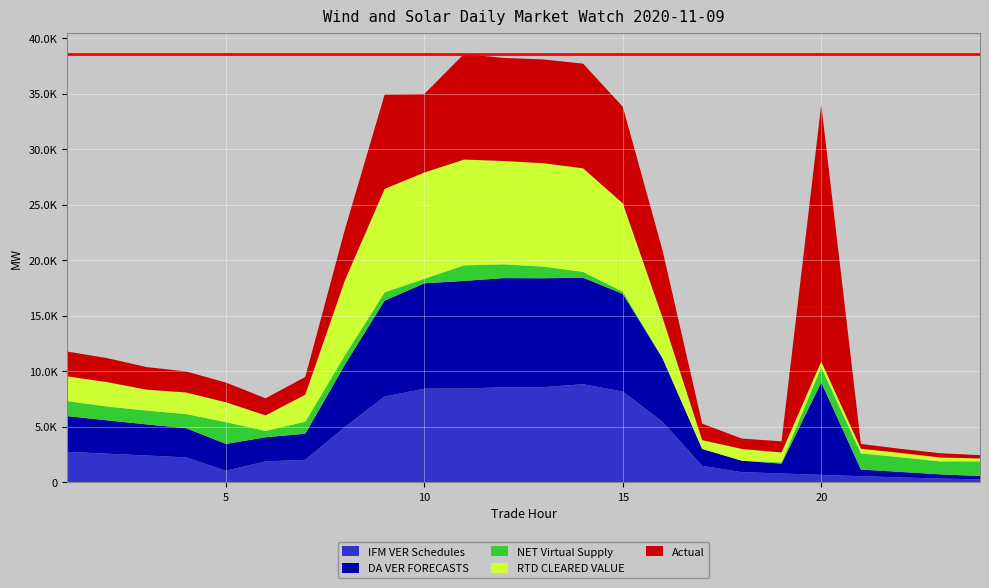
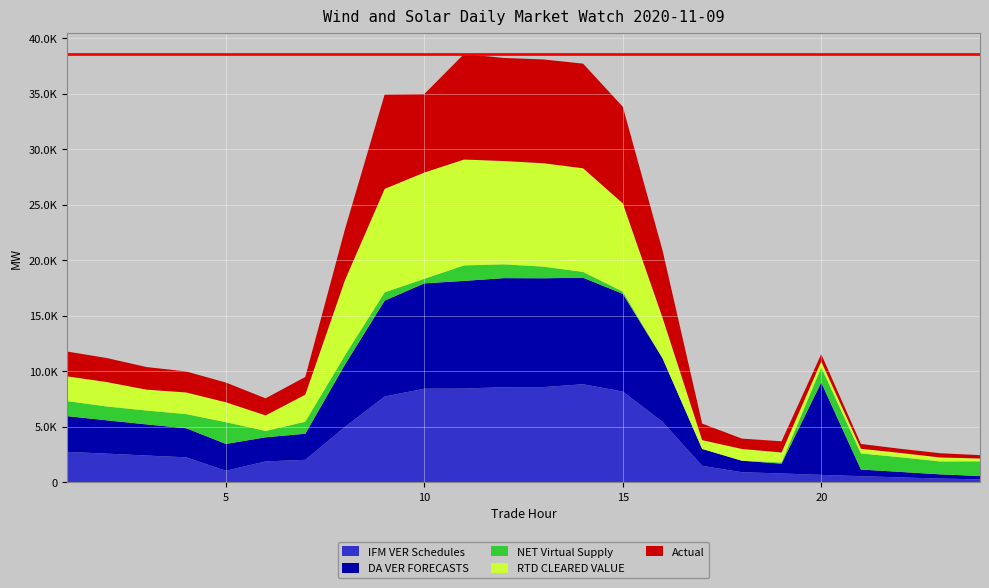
Actual, 20: 23100 -> 700
